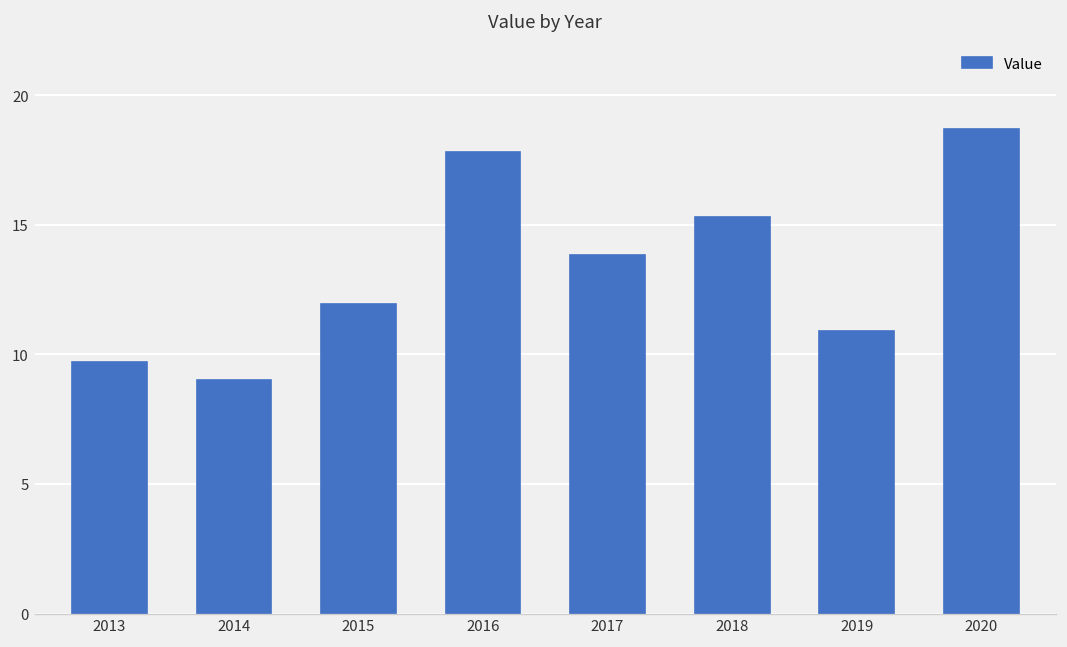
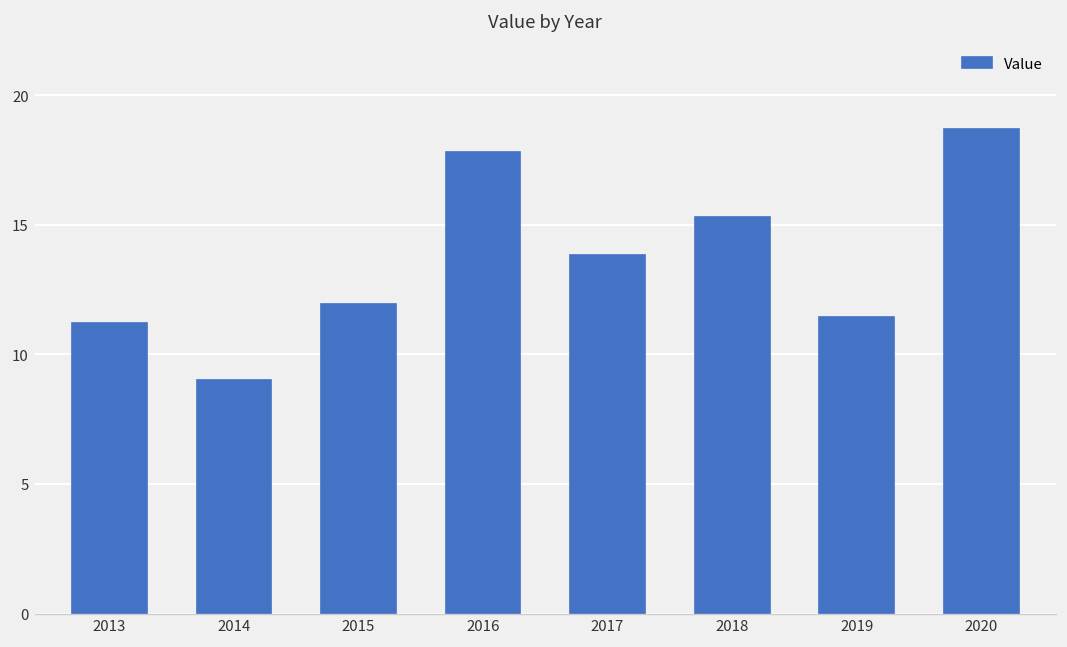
2013: 9.7 -> 11.2
2019: 10.9 -> 11.5
